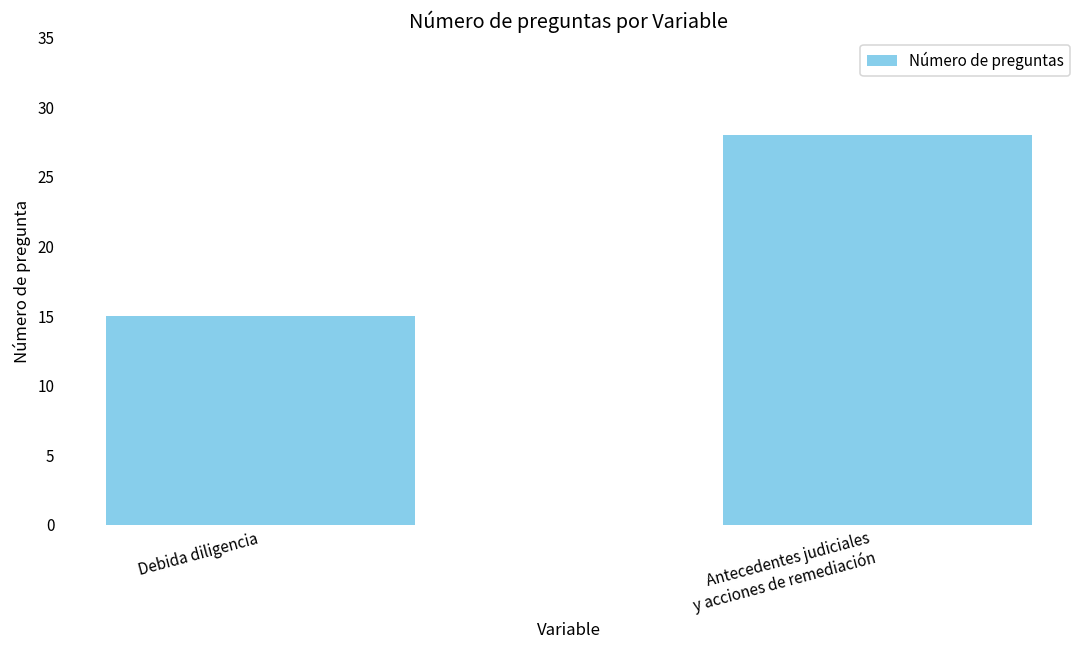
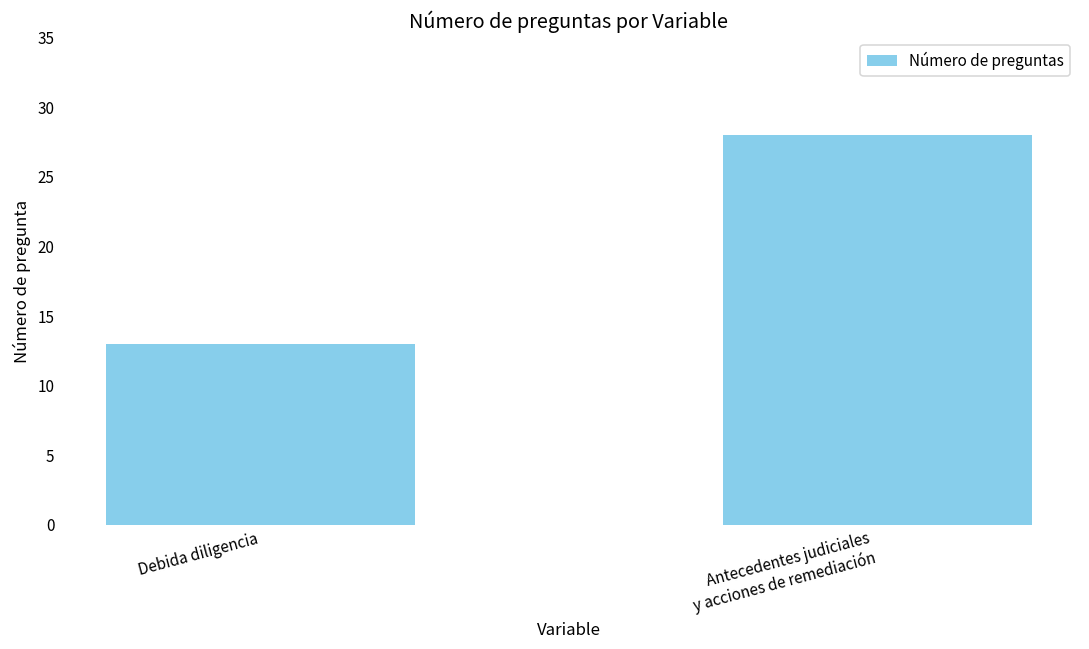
Debida diligencia: 15 -> 13
